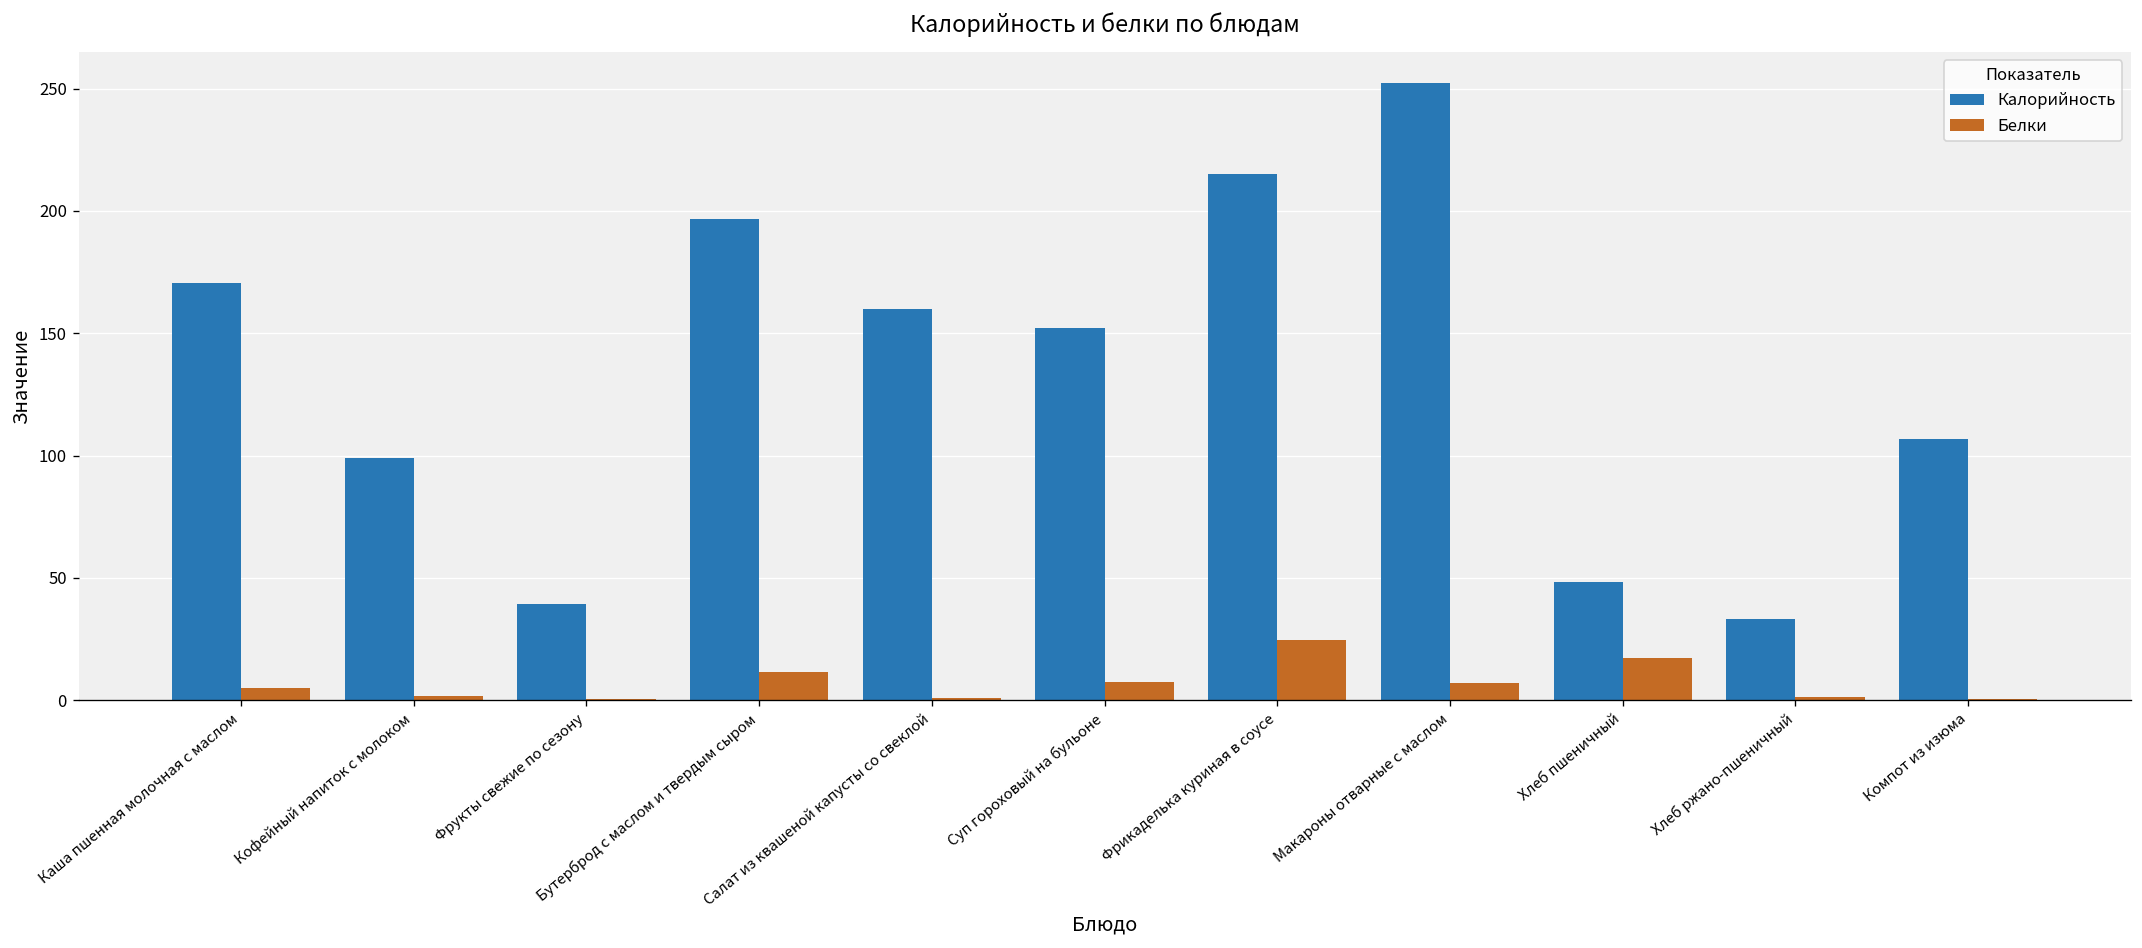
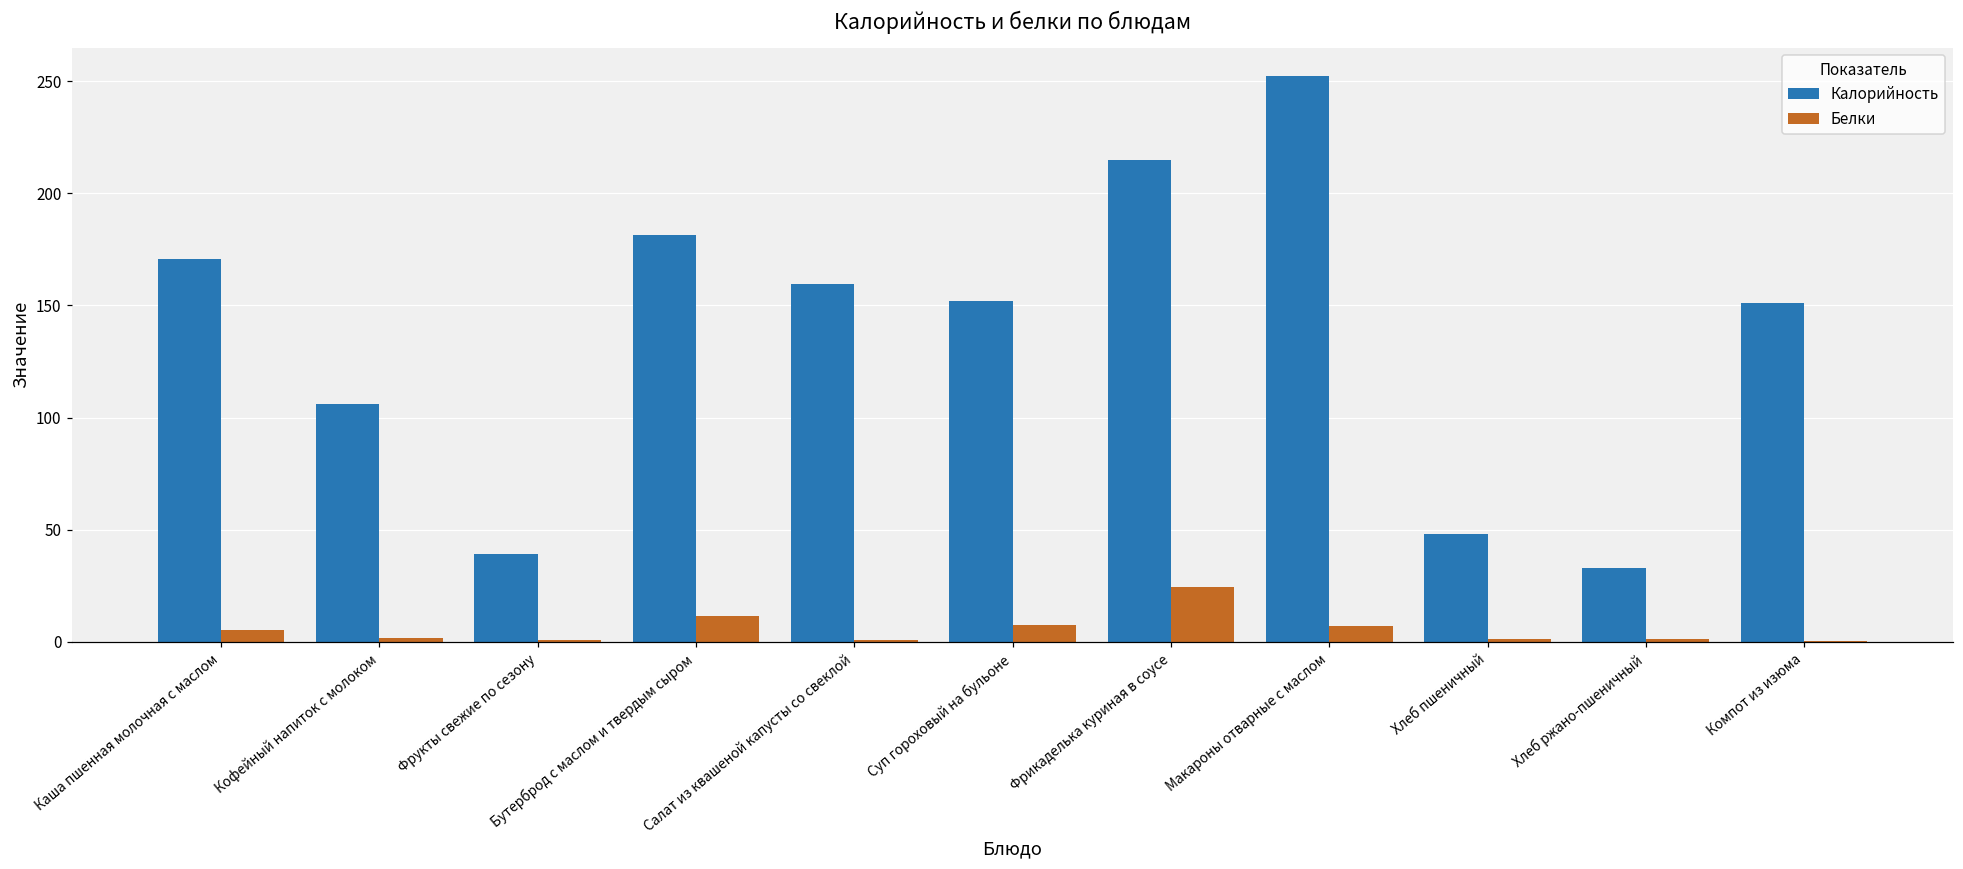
Калорийность, Кофейный напиток с молоком: 99 -> 106
Калорийность, Бутерброд с маслом и твердым сыром: 197 -> 181
Белки, Хлеб пшеничный: 17 -> 1
Калорийность, Компот из изюма: 107 -> 151
